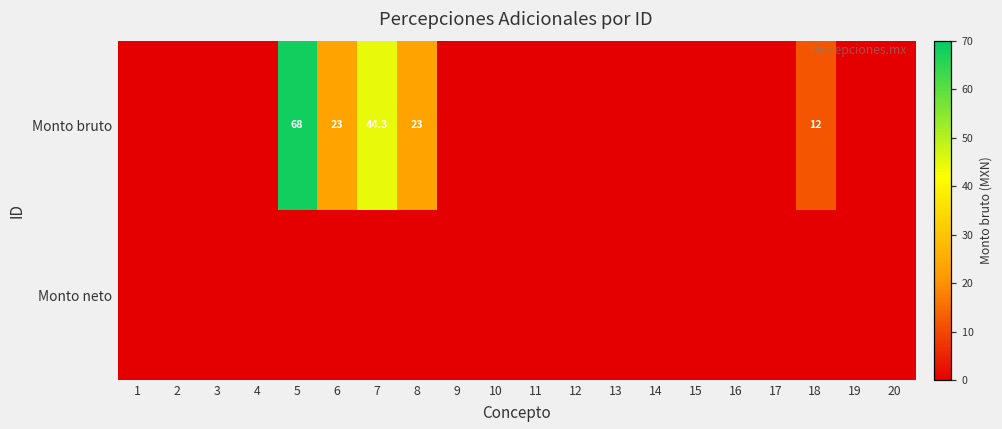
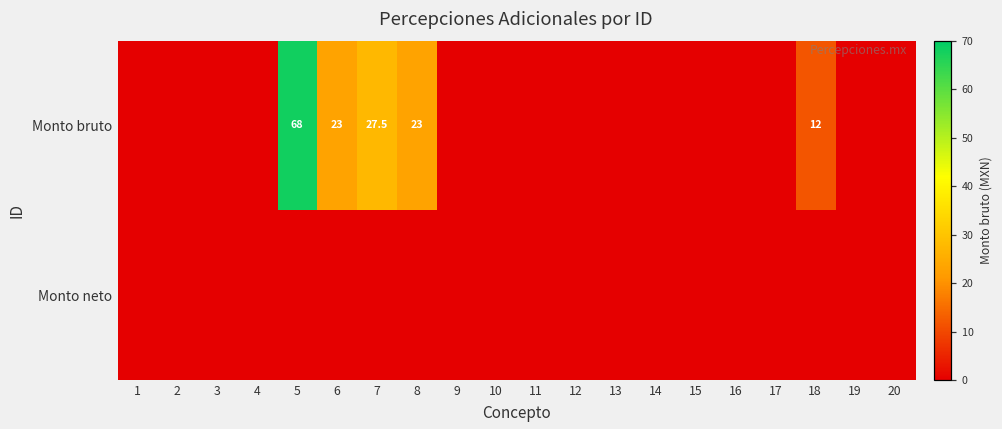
Monto bruto, 7: 44.3 -> 27.5
